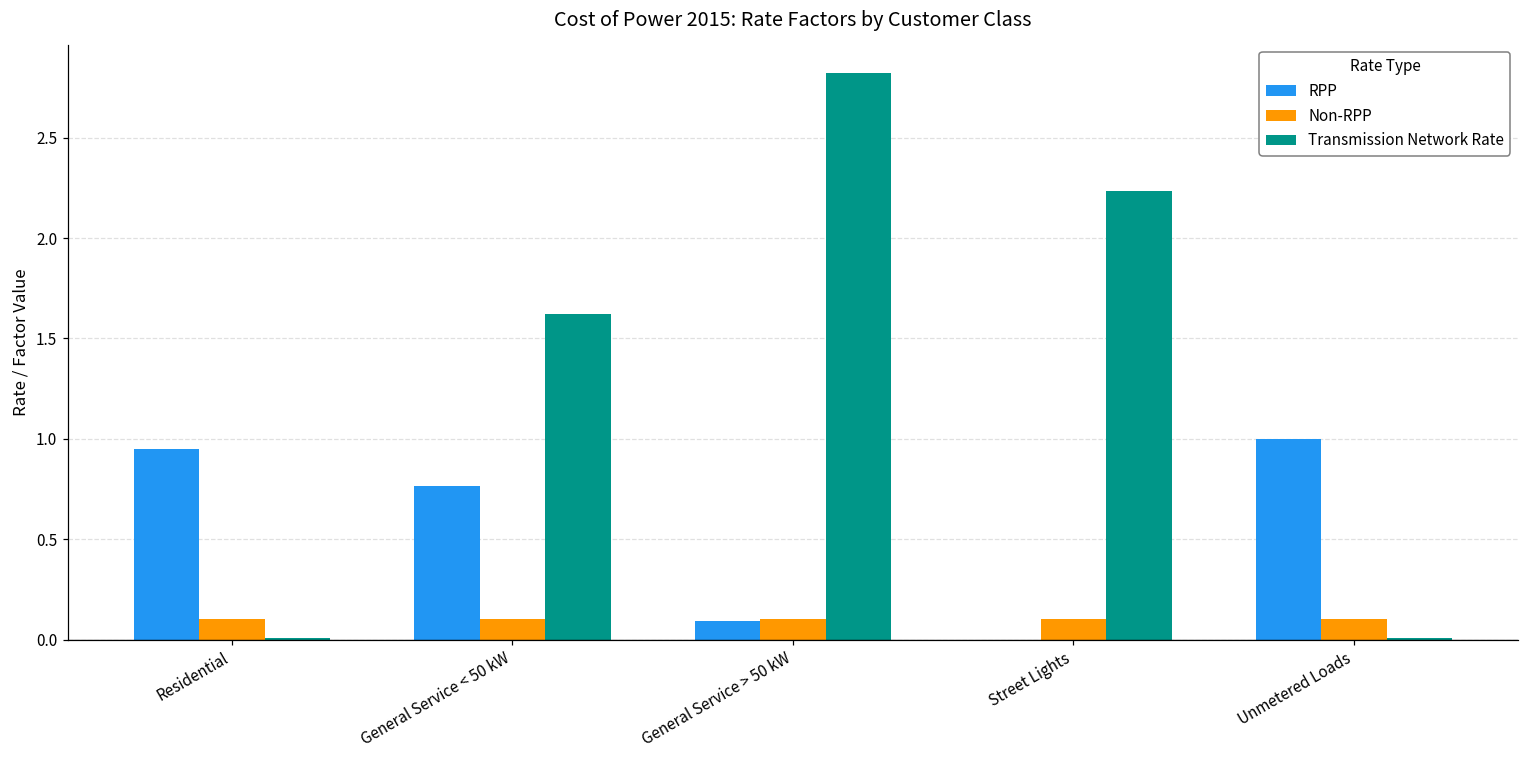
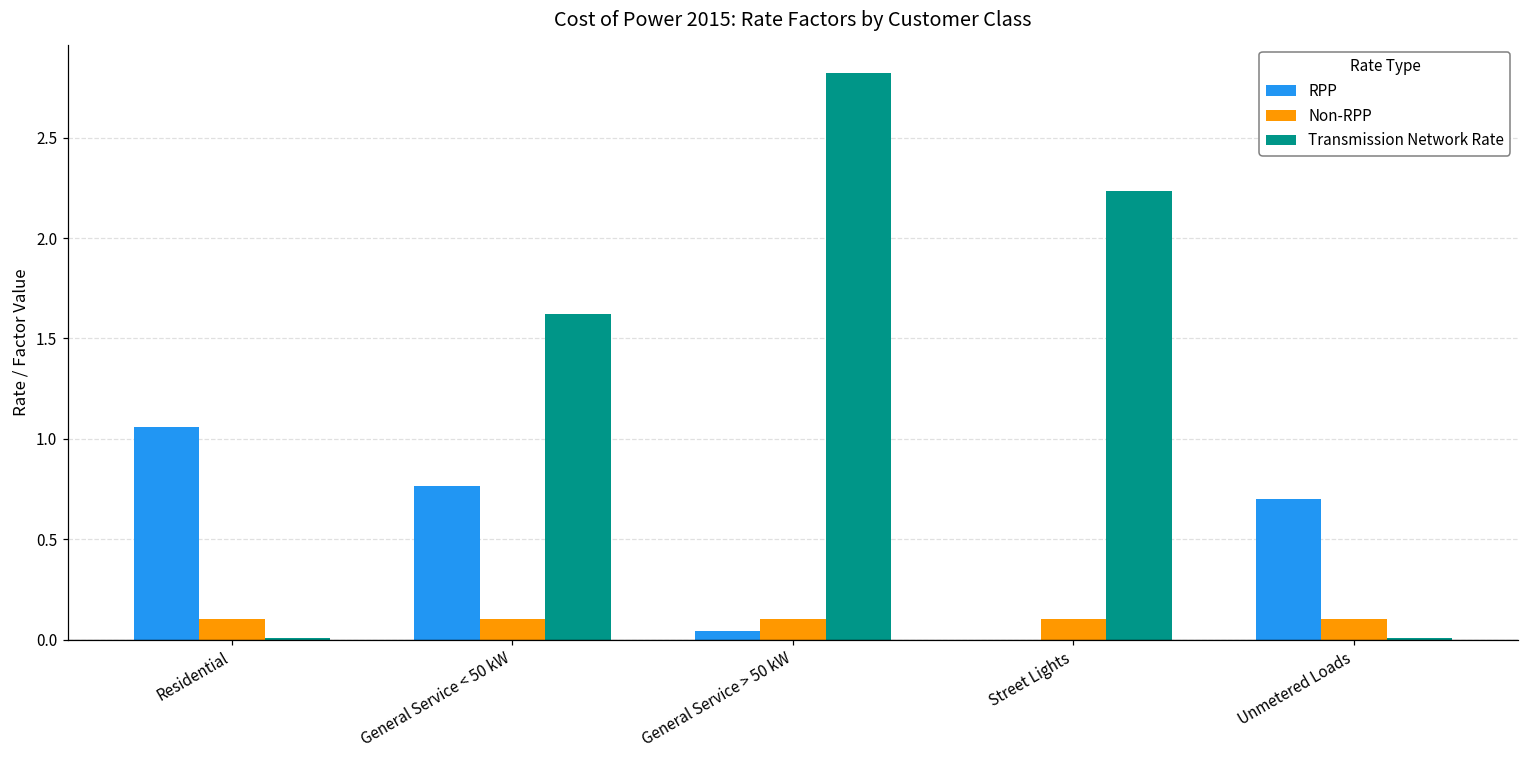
RPP, Residential: 0.95 -> 1.06
RPP, General Service > 50 kW: 0.09 -> 0.04
RPP, Unmetered Loads: 1.00 -> 0.70
